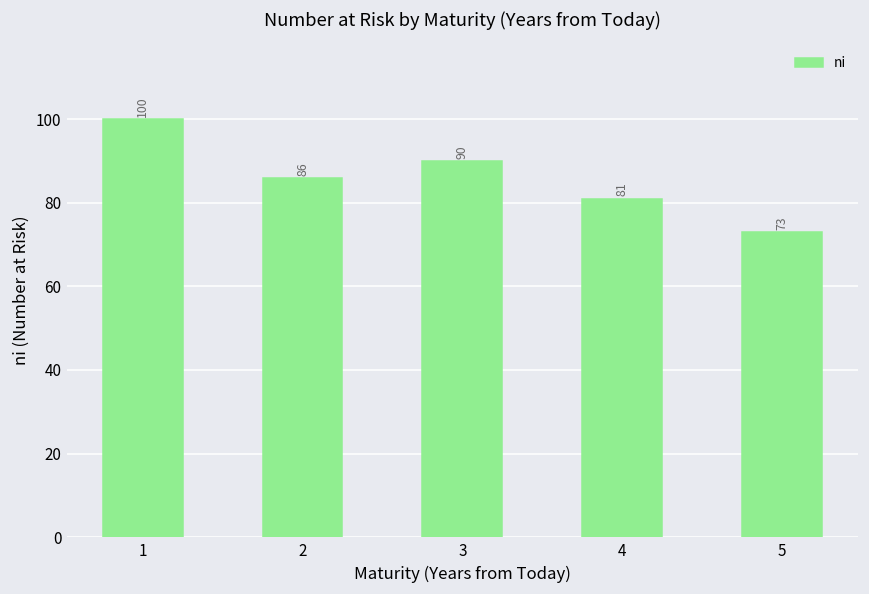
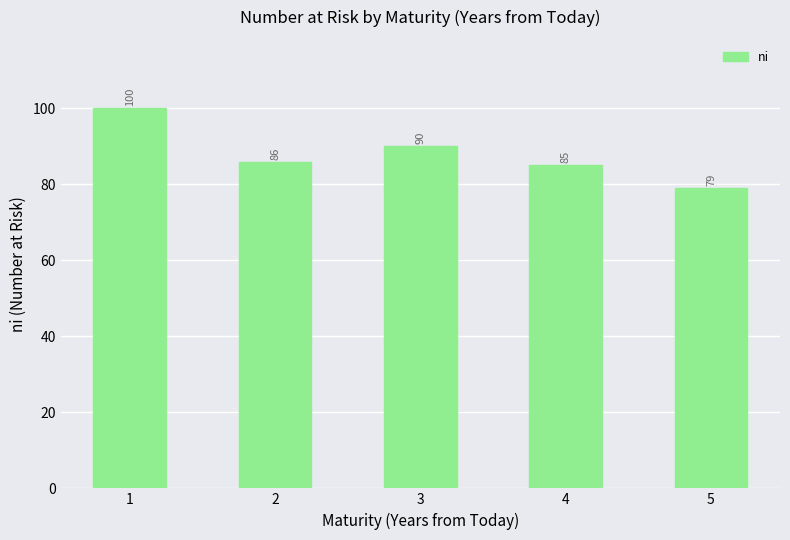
4: 81 -> 85
5: 73 -> 79
